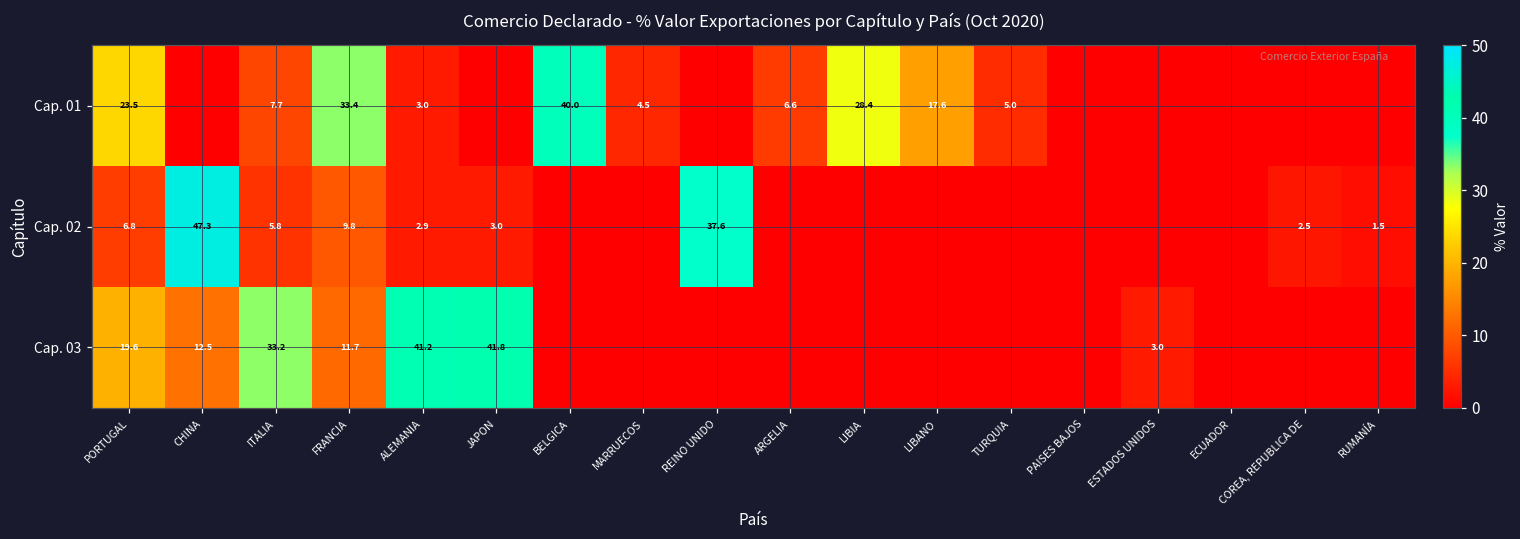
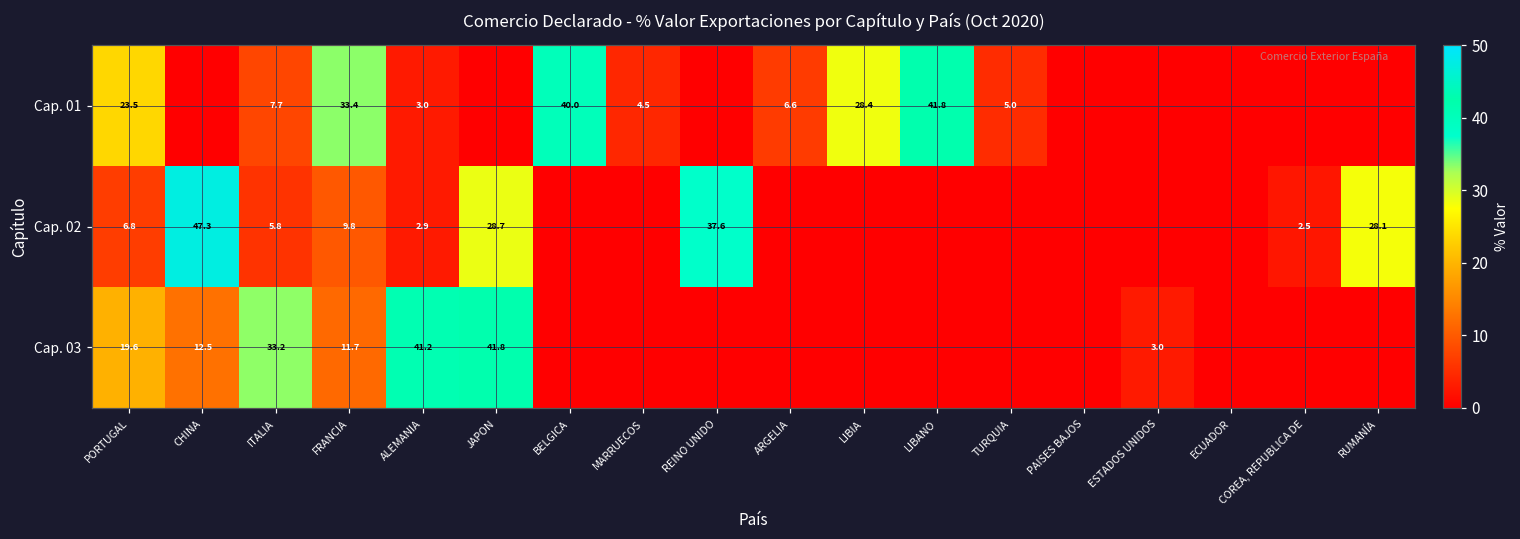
Cap. 01, LIBANO: 17.6 -> 41.8
Cap. 02, JAPON: 3.0 -> 28.7
Cap. 02, RUMANÍA: 1.5 -> 28.1
